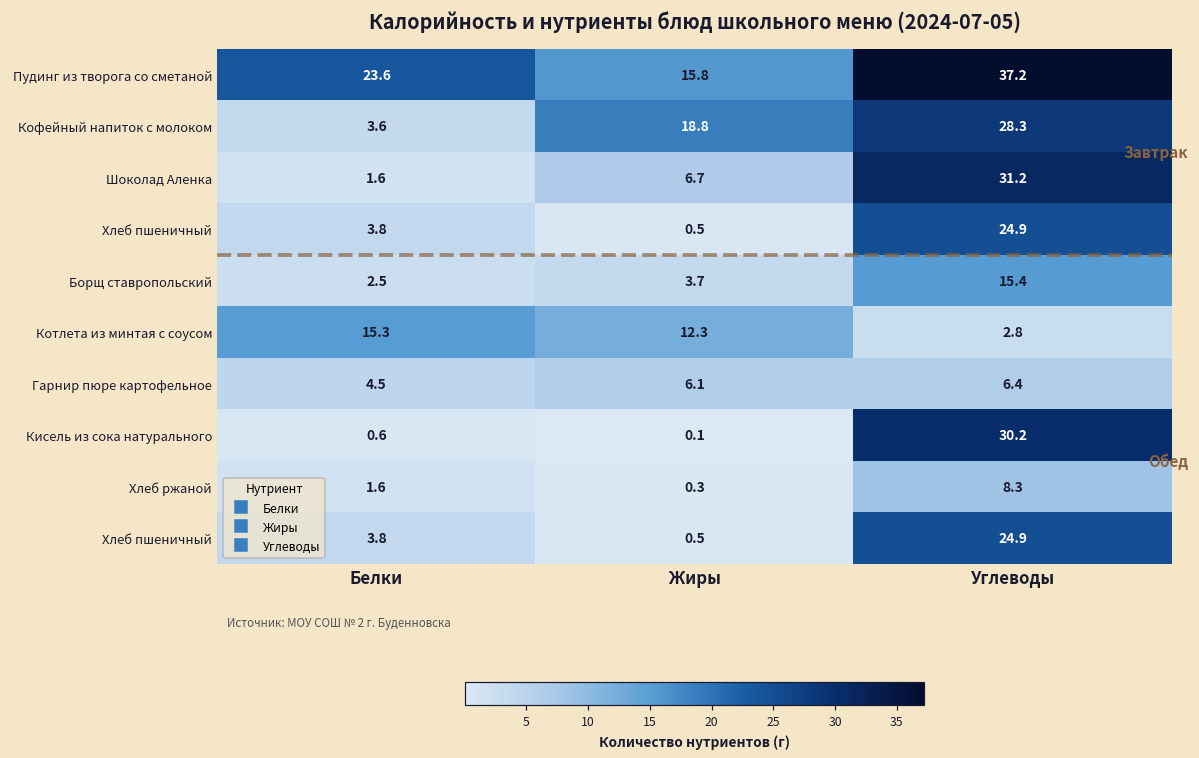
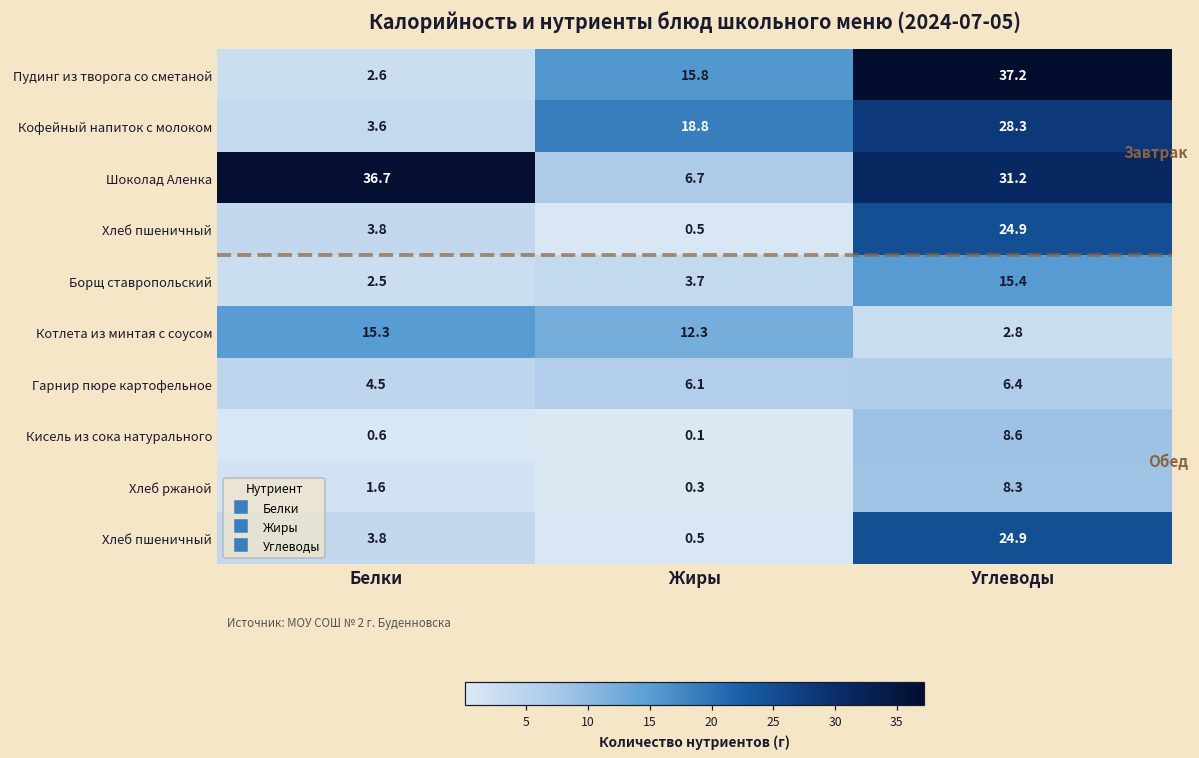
Пудинг из творога со сметаной, Белки: 23.6 -> 2.6
Шоколад Аленка, Белки: 1.6 -> 36.7
Кисель из сока натурального, Углеводы: 30.2 -> 8.6
